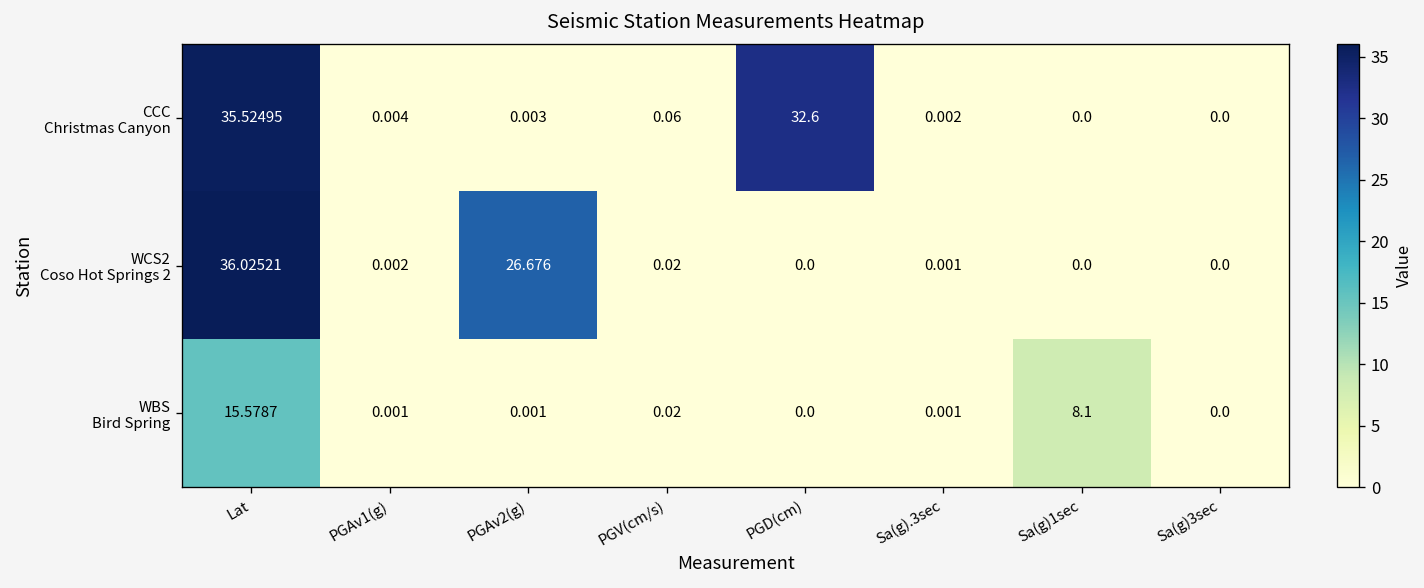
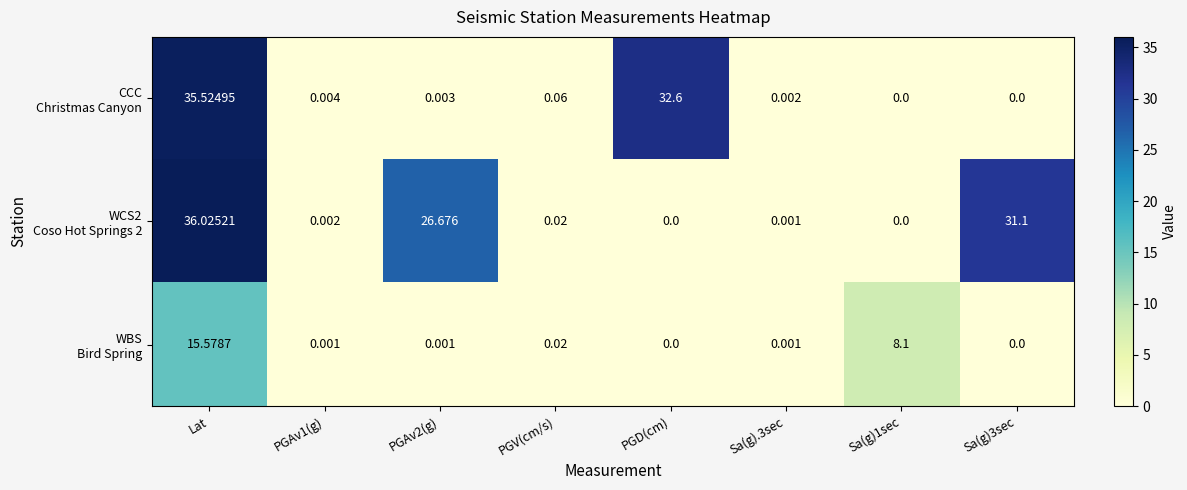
WCS2 Coso Hot Springs 2, Sa(g)3sec: 0.0 -> 31.1
